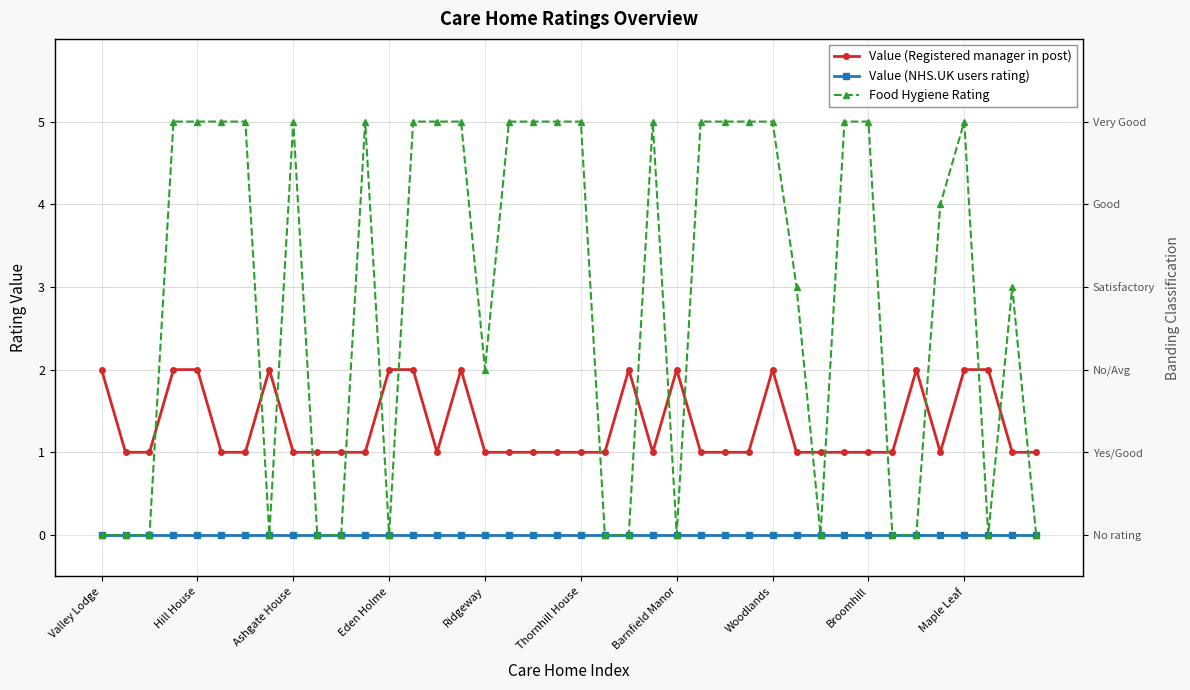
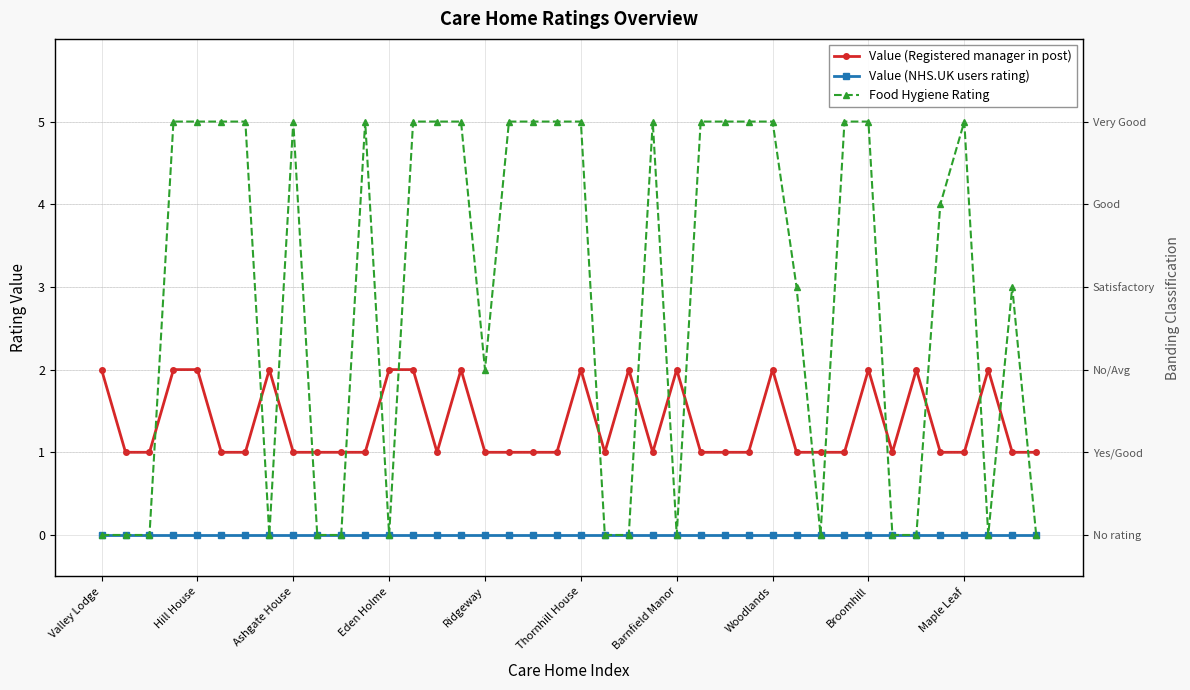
Value (Registered manager in post), Thornhill House: 1 -> 2
Value (Registered manager in post), Broomhill: 1 -> 2
Value (Registered manager in post), Maple Leaf: 2 -> 1
